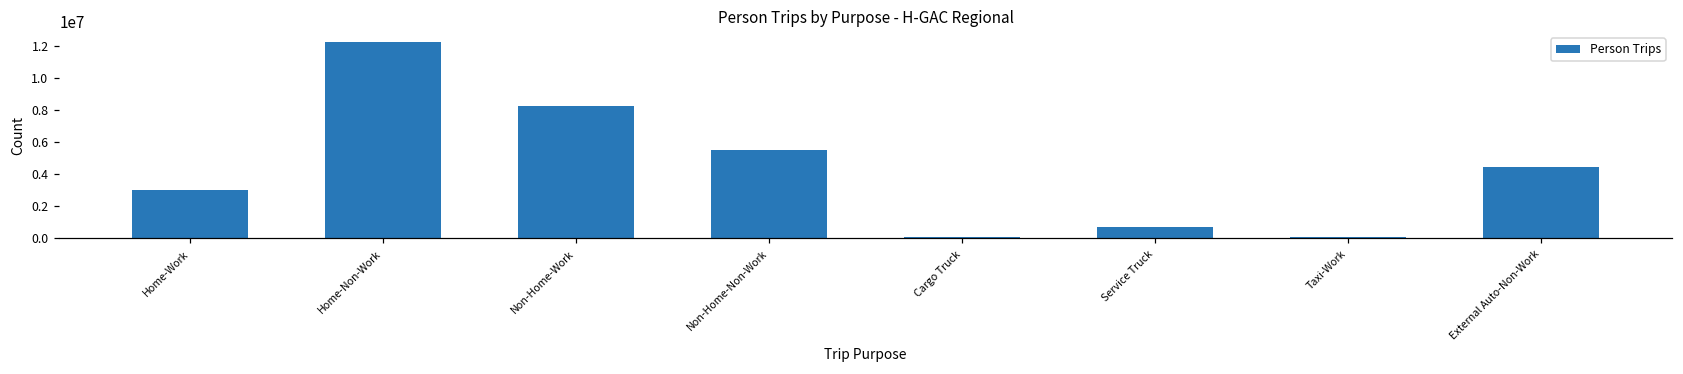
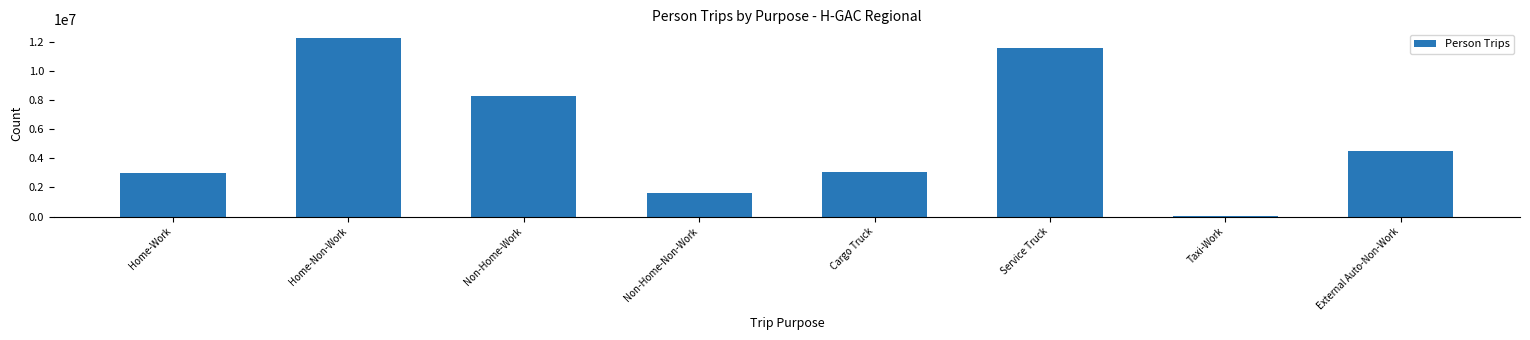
Non-Home-Non-Work: 5500000 -> 1600000
Cargo Truck: 100000 -> 3100000
Service Truck: 700000 -> 11600000
